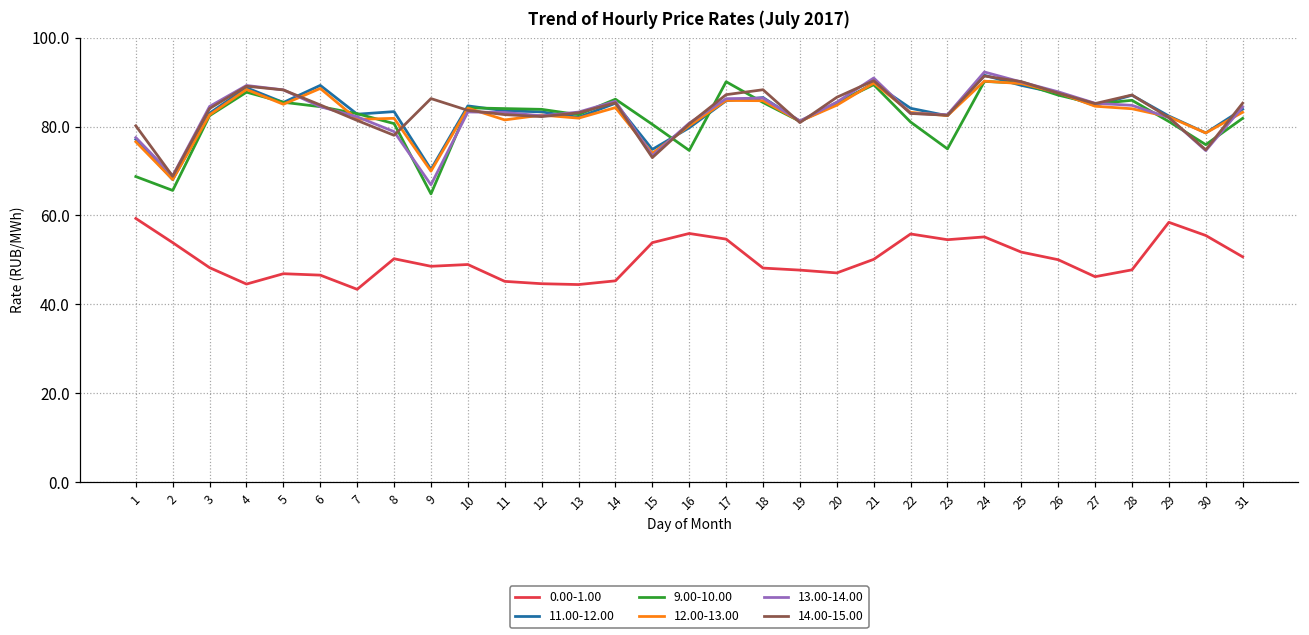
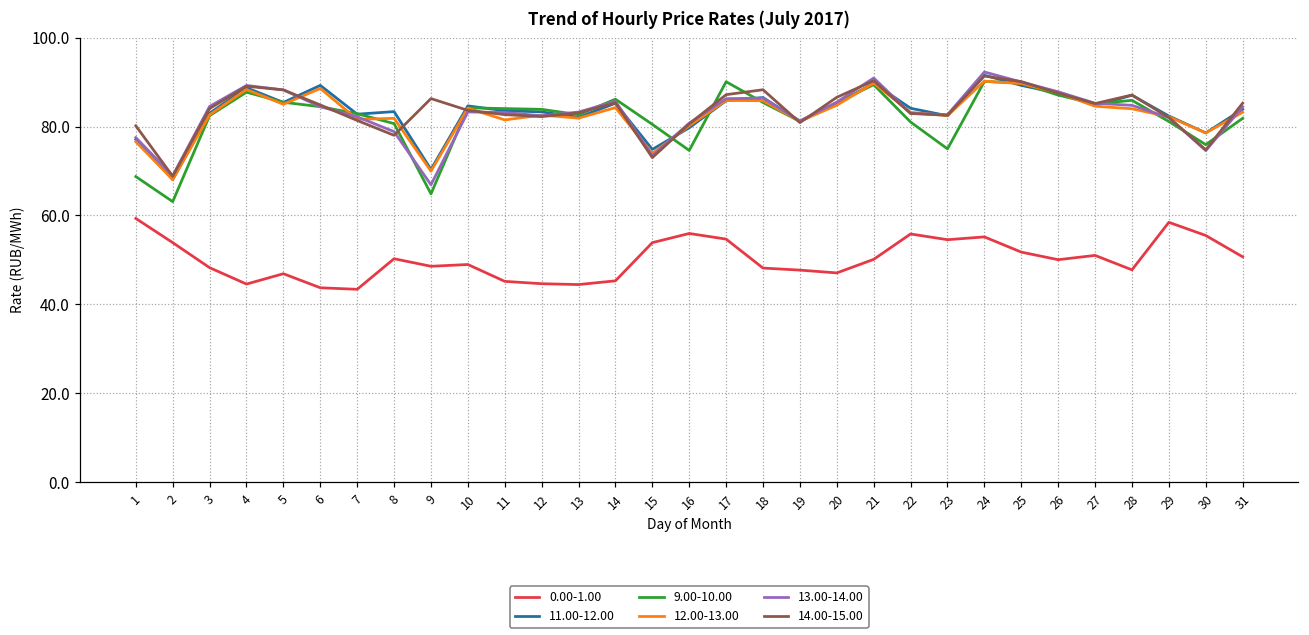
9.00-10.00, 2: 66 -> 63
0.00-1.00, 6: 47 -> 44
0.00-1.00, 27: 46 -> 51
